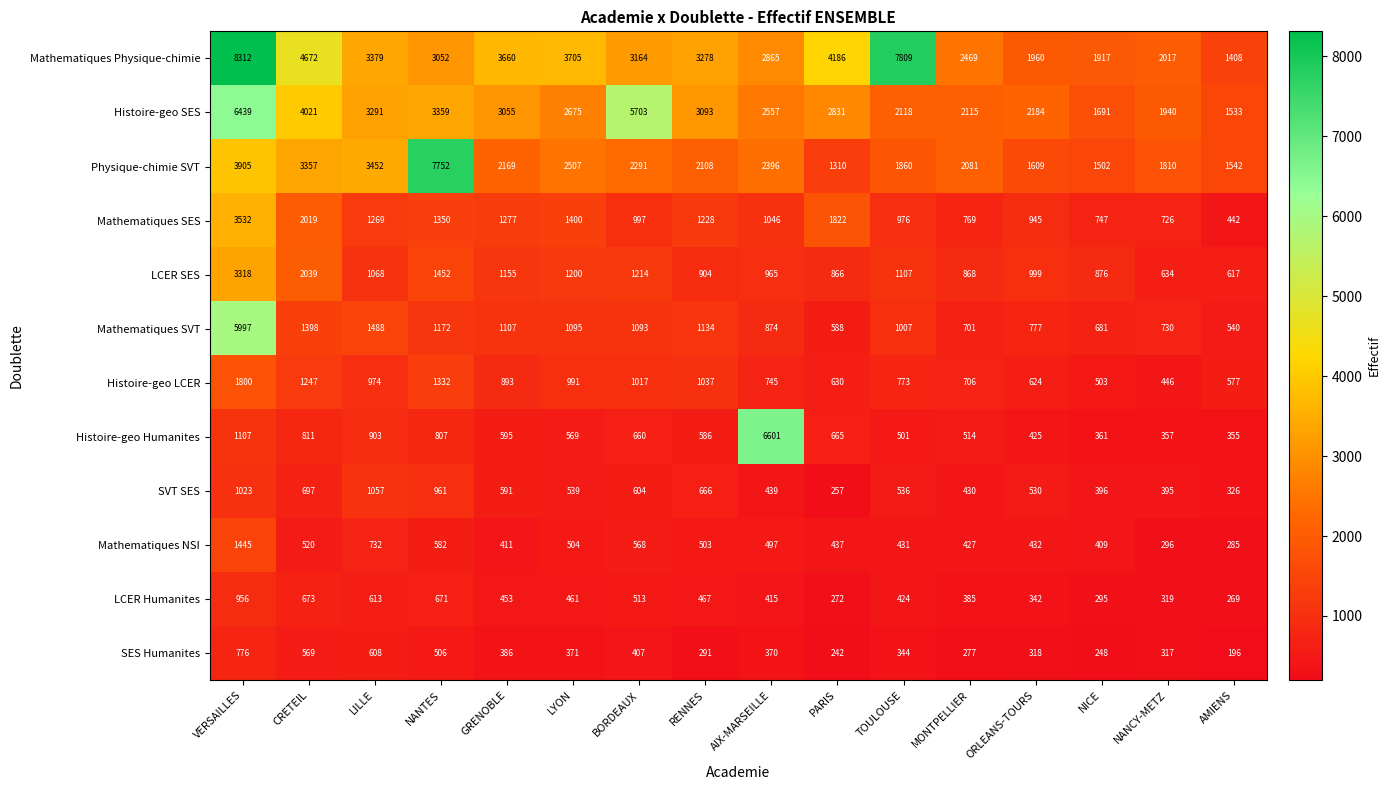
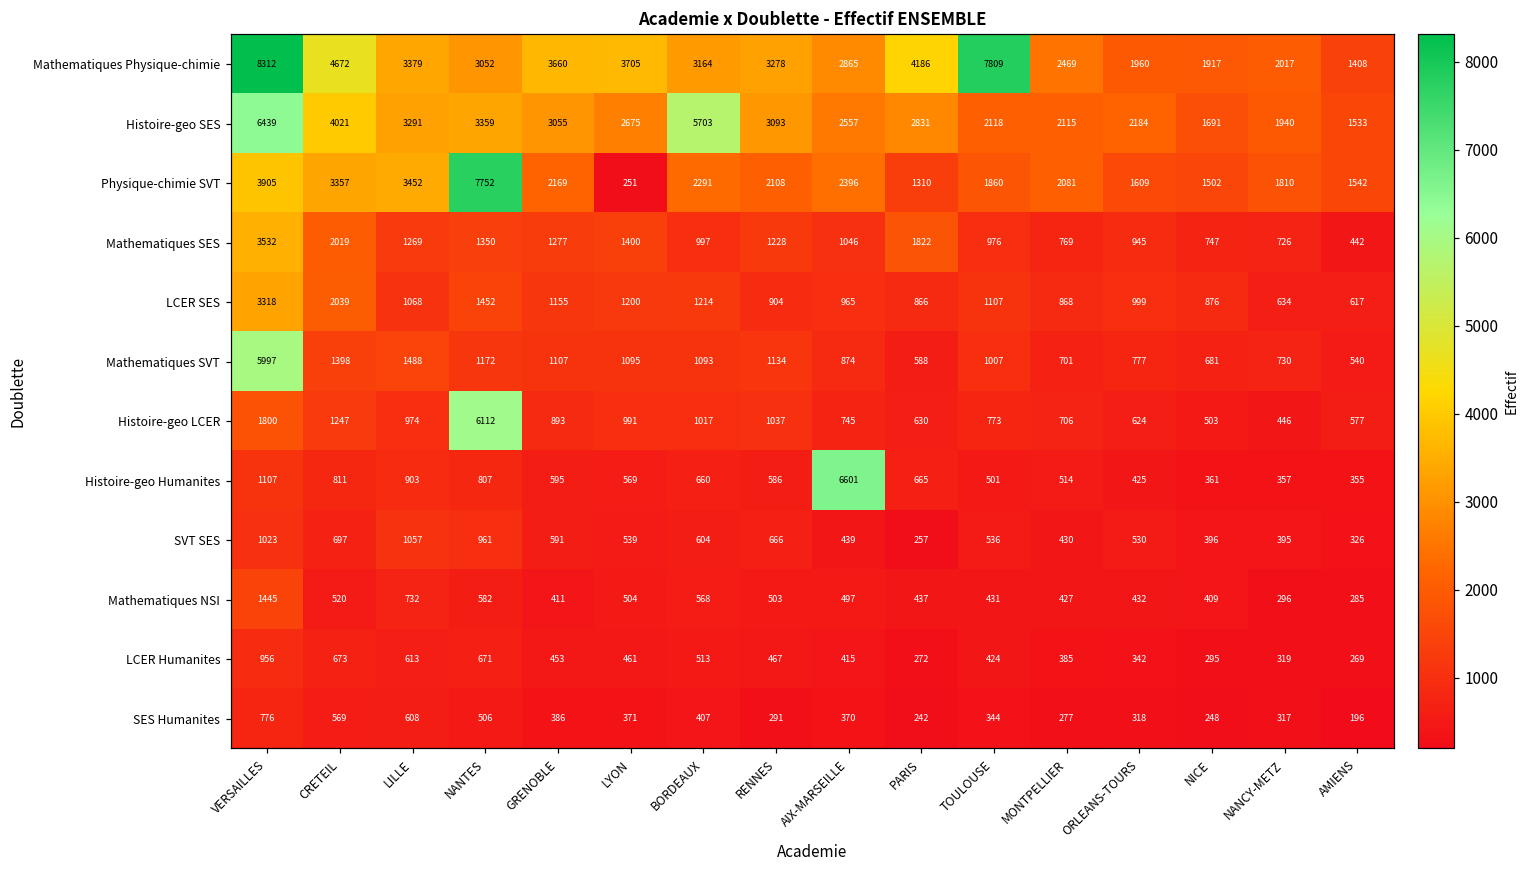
Physique-chimie SVT, LYON: 2507 -> 251
Histoire-geo LCER, NANTES: 1332 -> 6112
